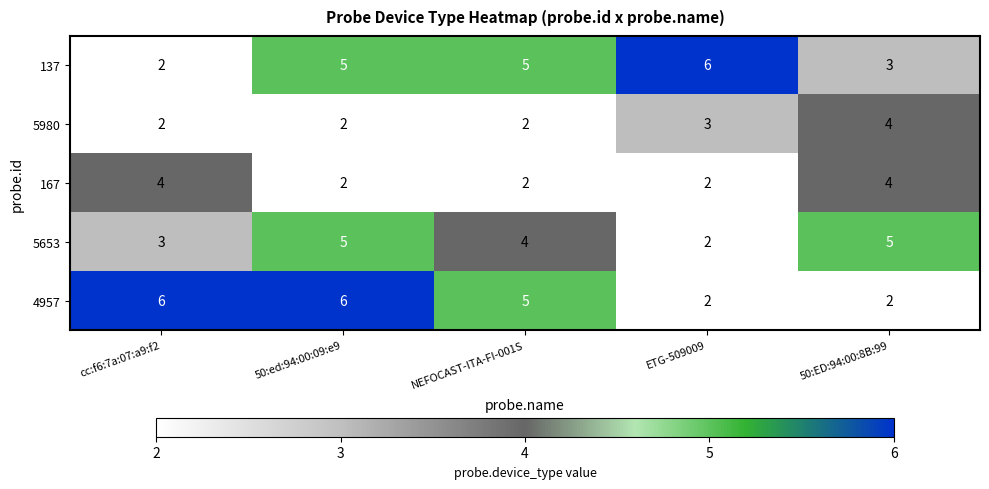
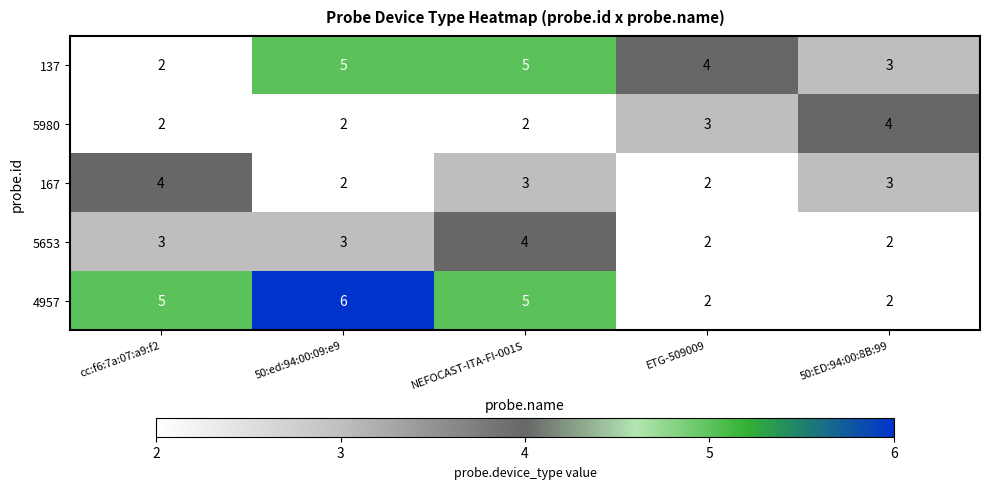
137, ETG-509009: 6 -> 4
167, NEFOCAST-ITA-FI-001S: 2 -> 3
167, 50:ED:94:00:8B:99: 4 -> 3
5653, 50:ed:94:00:09:e9: 5 -> 3
5653, 50:ED:94:00:8B:99: 5 -> 2
4957, cc:f6:7a:07:a9:f2: 6 -> 5
